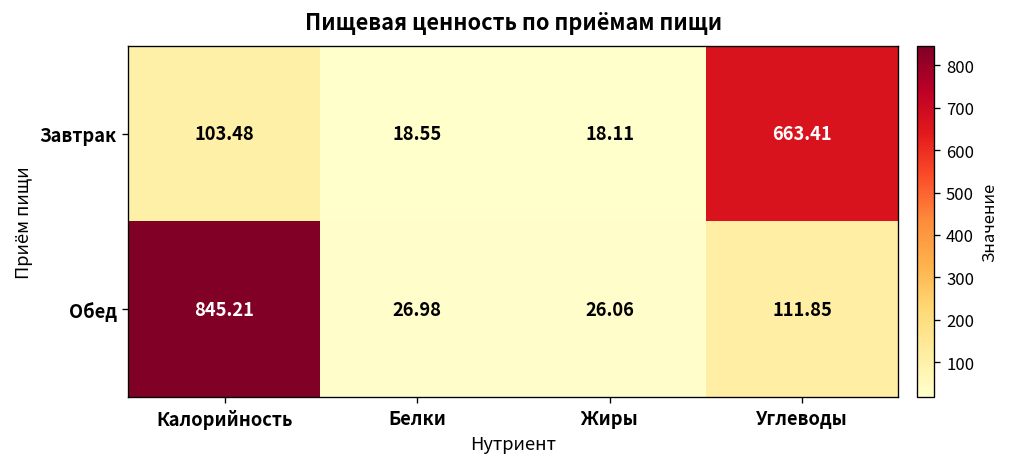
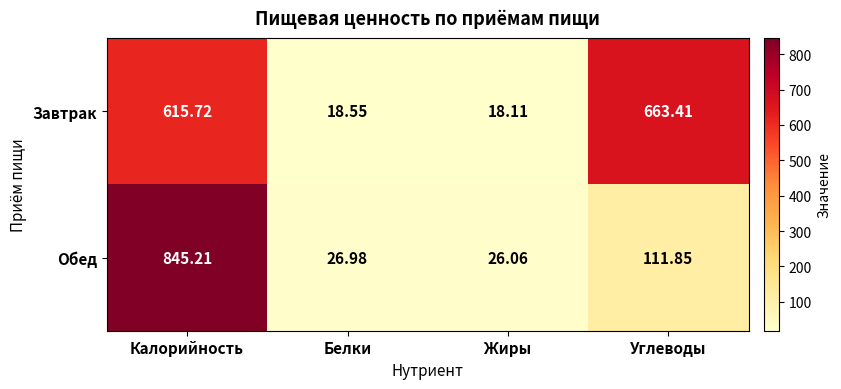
Завтрак, Калорийность: 103.48 -> 615.72
